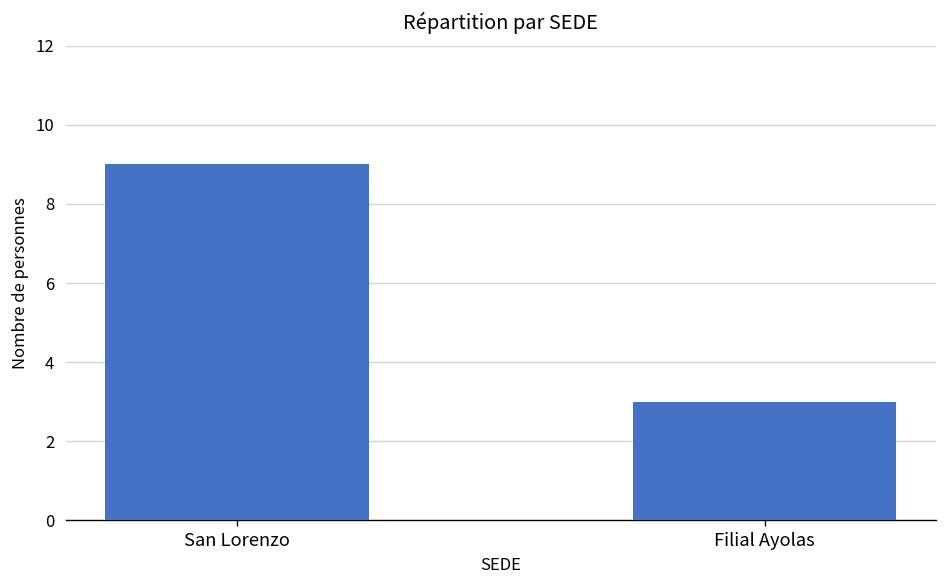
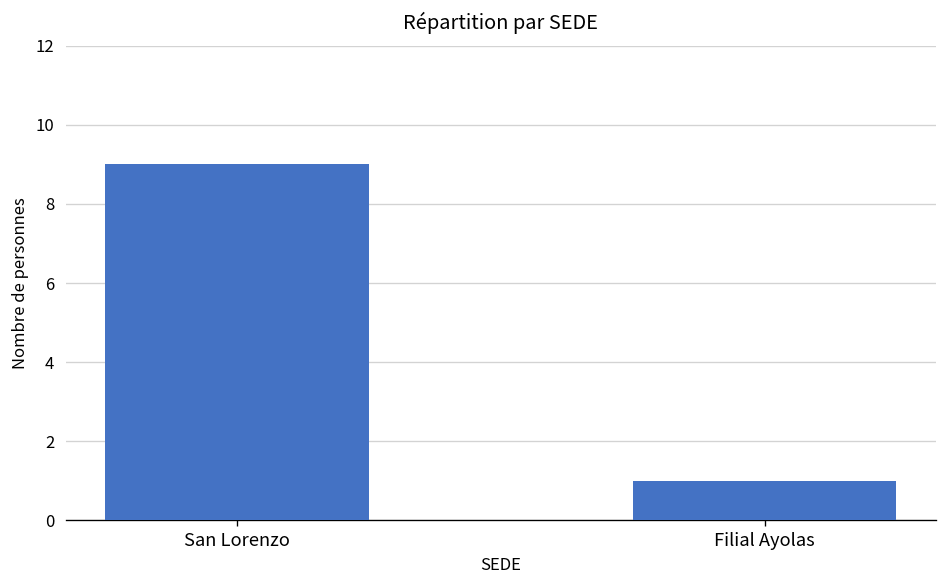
Filial Ayolas: 3 -> 1
